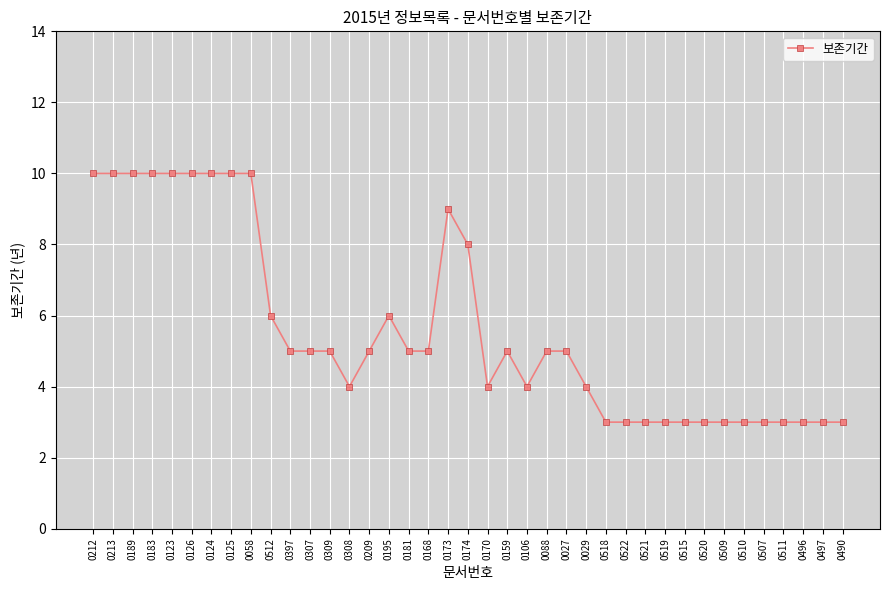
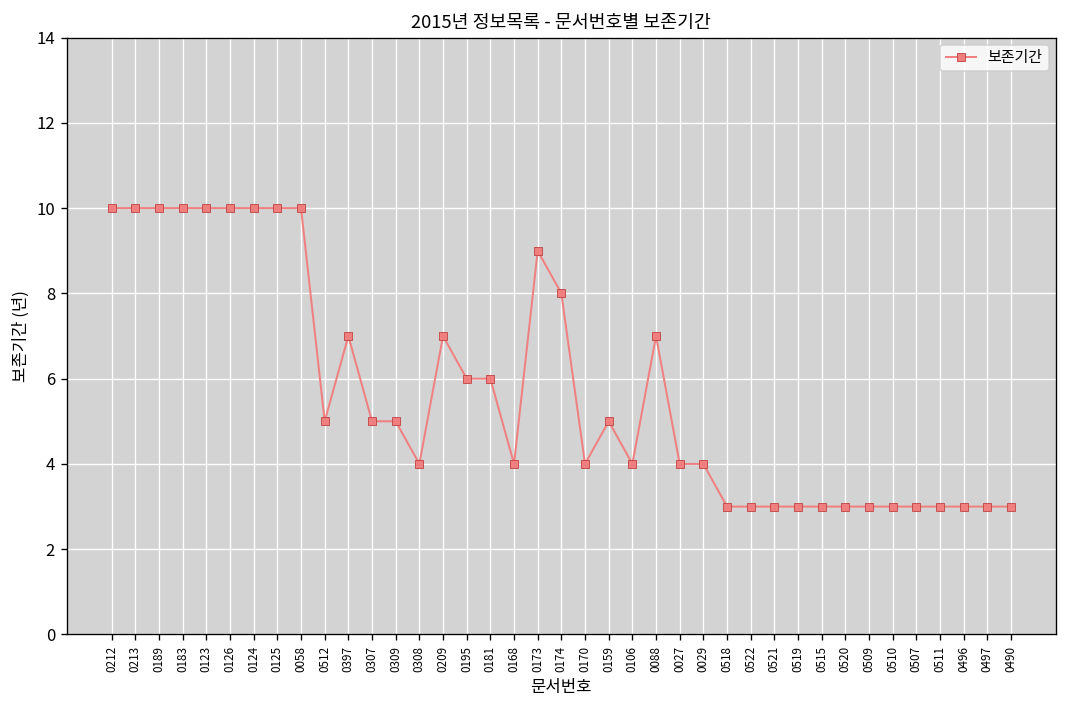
0512: 6 -> 5
0397: 5 -> 7
0209: 5 -> 7
0181: 5 -> 6
0168: 5 -> 4
0088: 5 -> 7
0027: 5 -> 4
